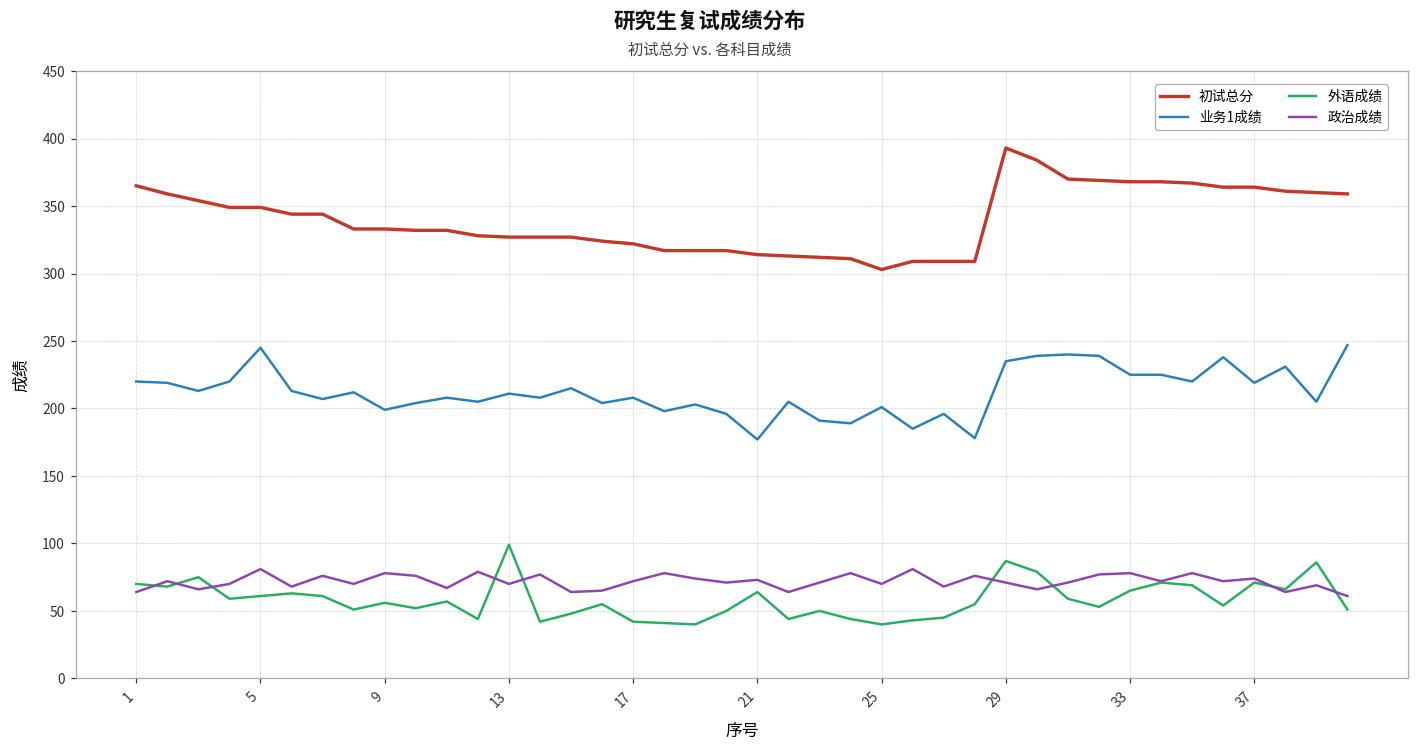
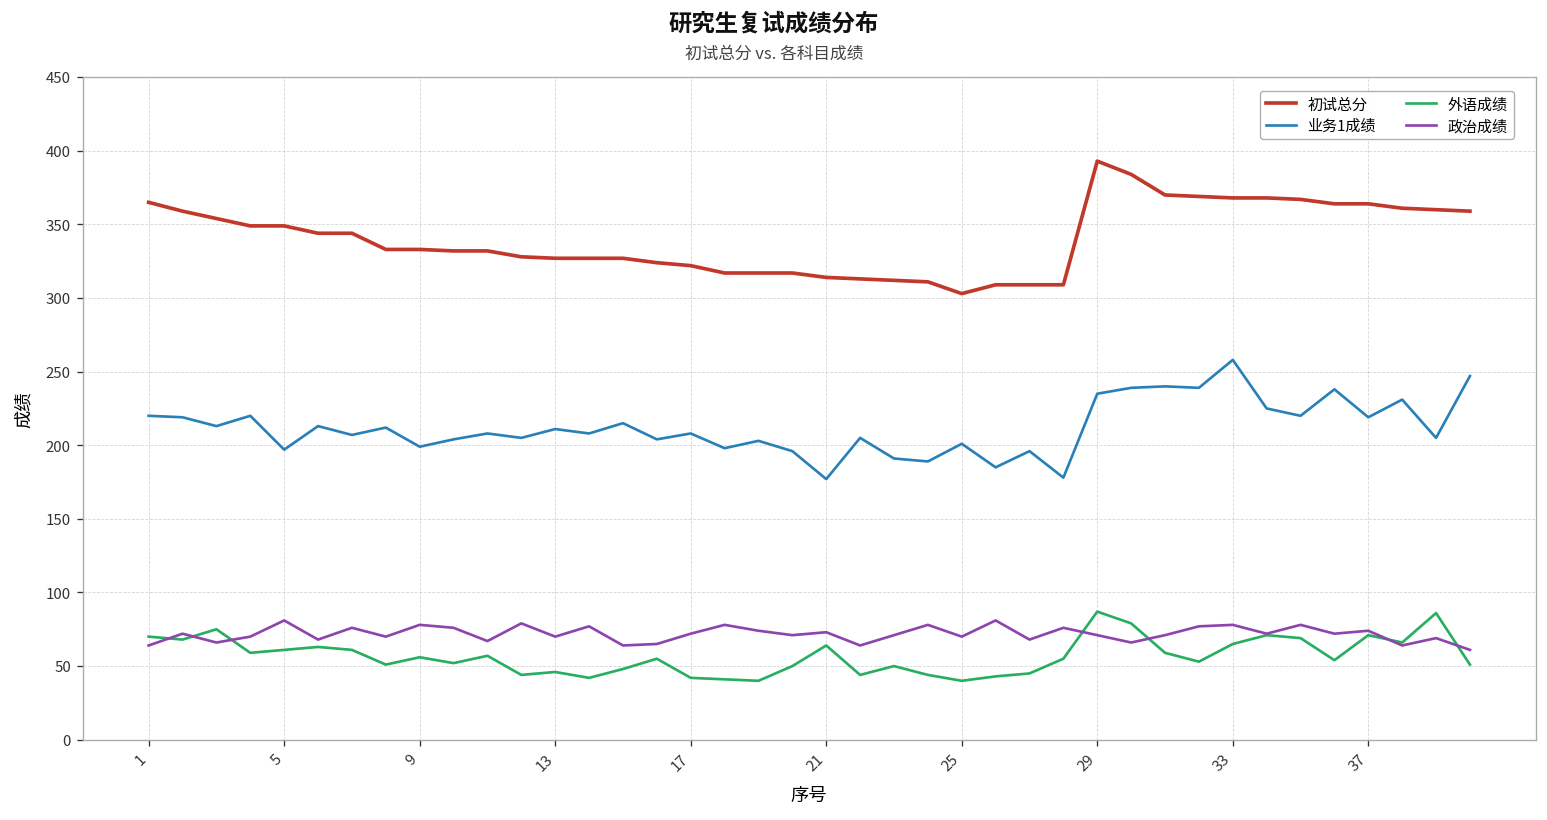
业务1成绩, 5: 245 -> 197
外语成绩, 13: 99 -> 46
业务1成绩, 33: 225 -> 258
